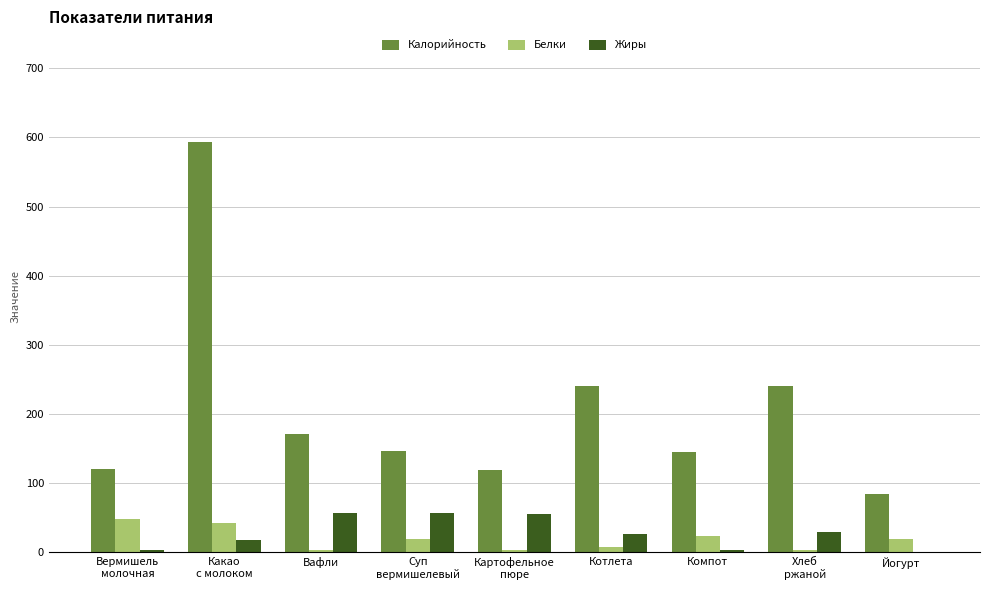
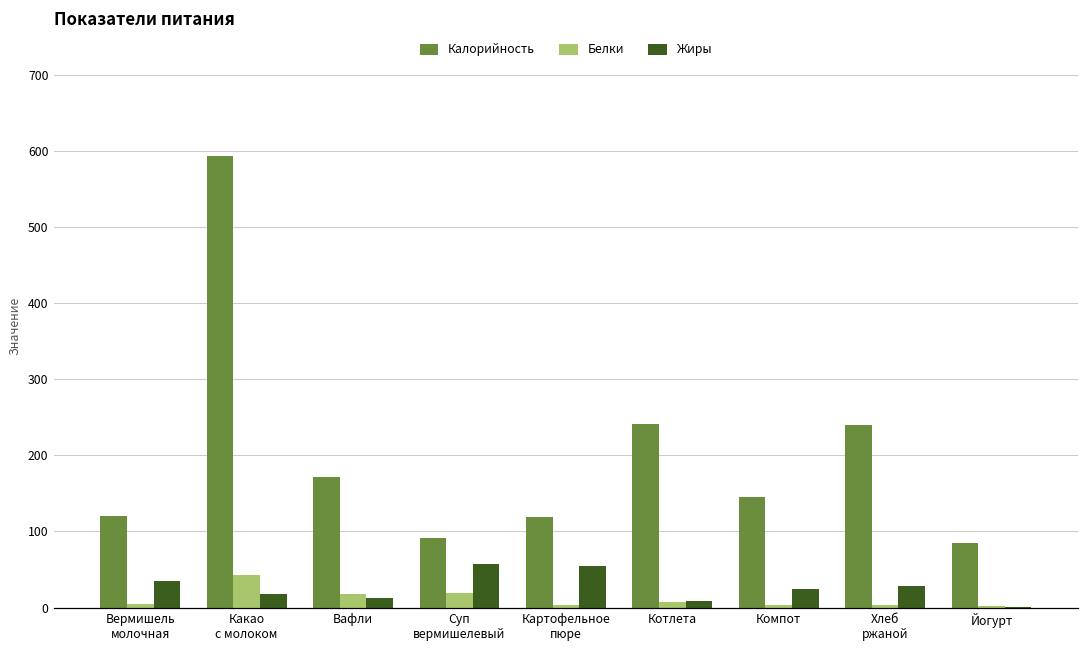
Белки, Вермишель молочная: 50 -> 0
Жиры, Вермишель молочная: 0 -> 30
Белки, Вафли: 0 -> 20
Жиры, Вафли: 60 -> 10
Калорийность, Суп вермишелевый: 150 -> 90
Жиры, Котлета: 30 -> 10
Белки, Компот: 20 -> 0
Жиры, Компот: 0 -> 20
Белки, Йогурт: 20 -> 0
